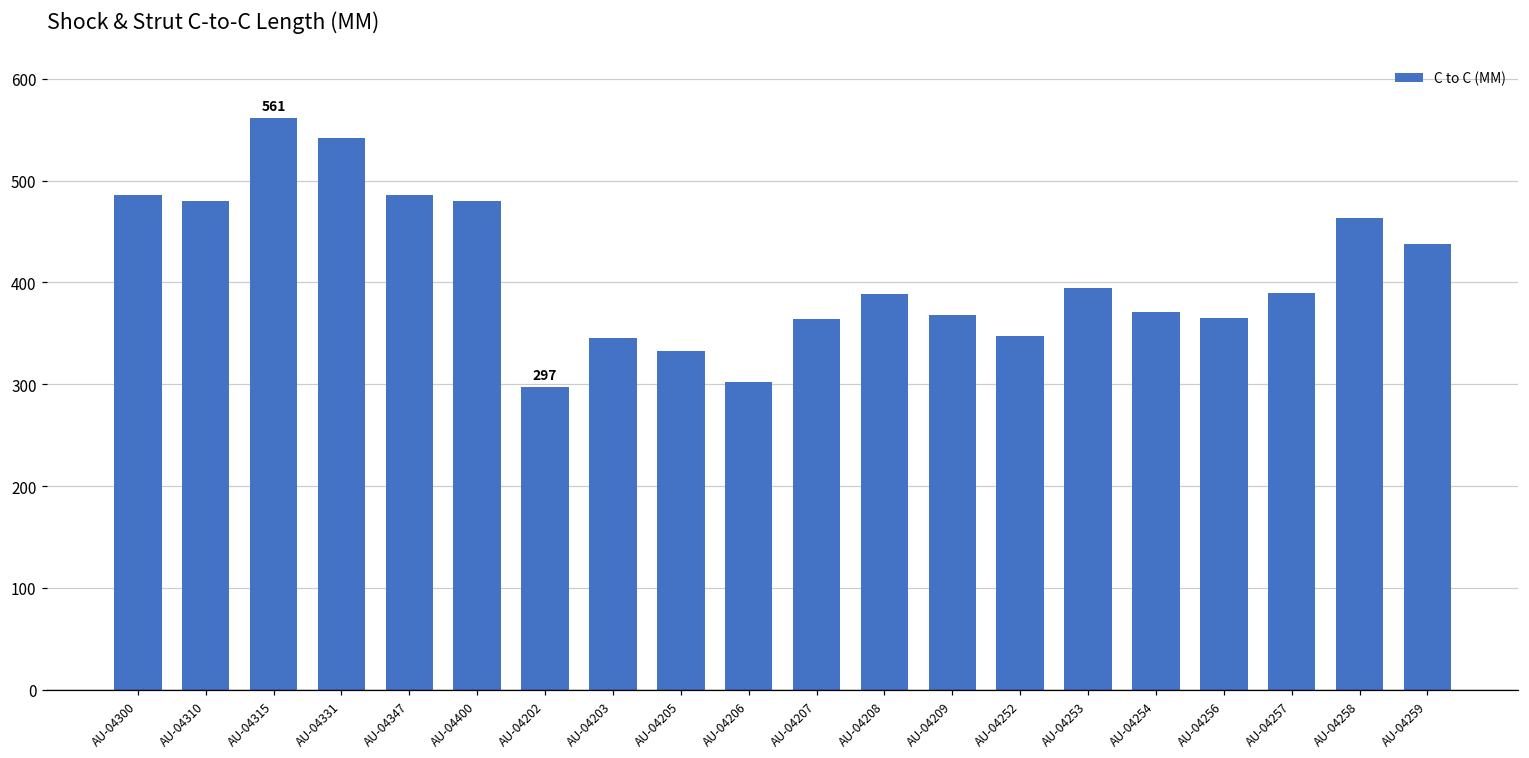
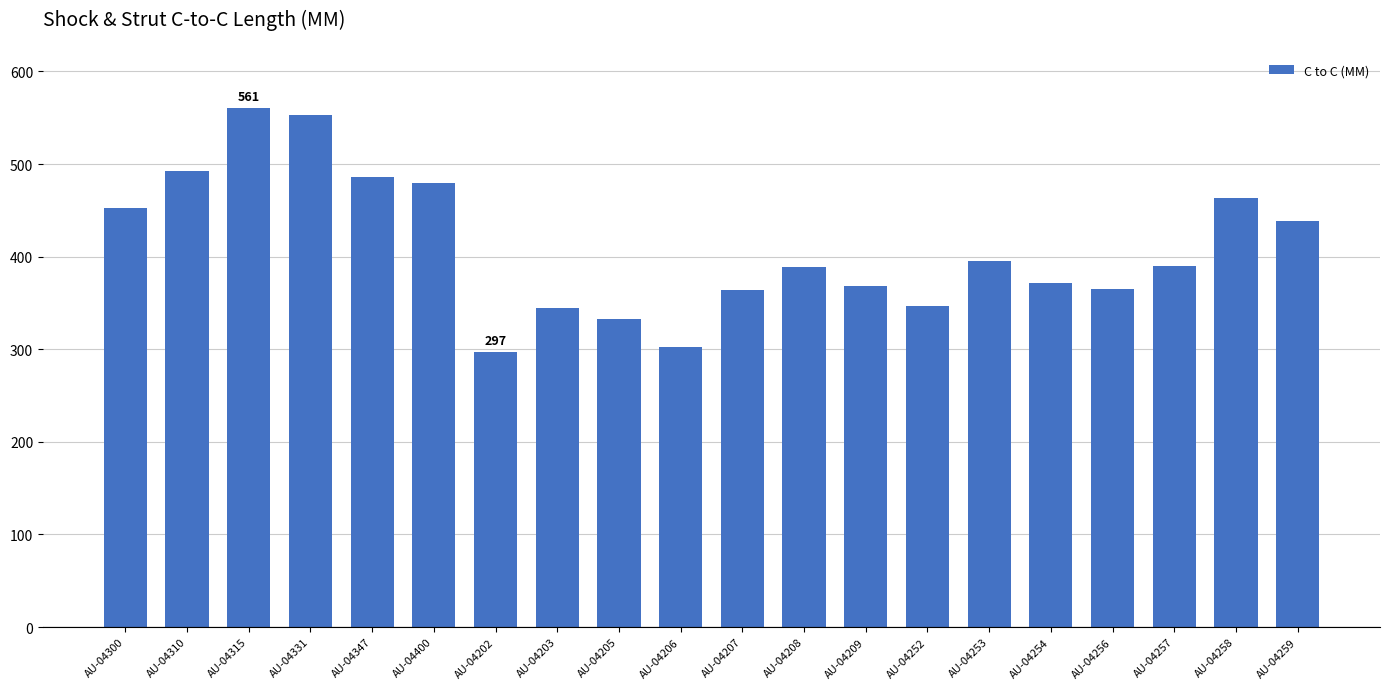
AU-04300: 490 -> 450
AU-04310: 480 -> 490
AU-04331: 540 -> 550
